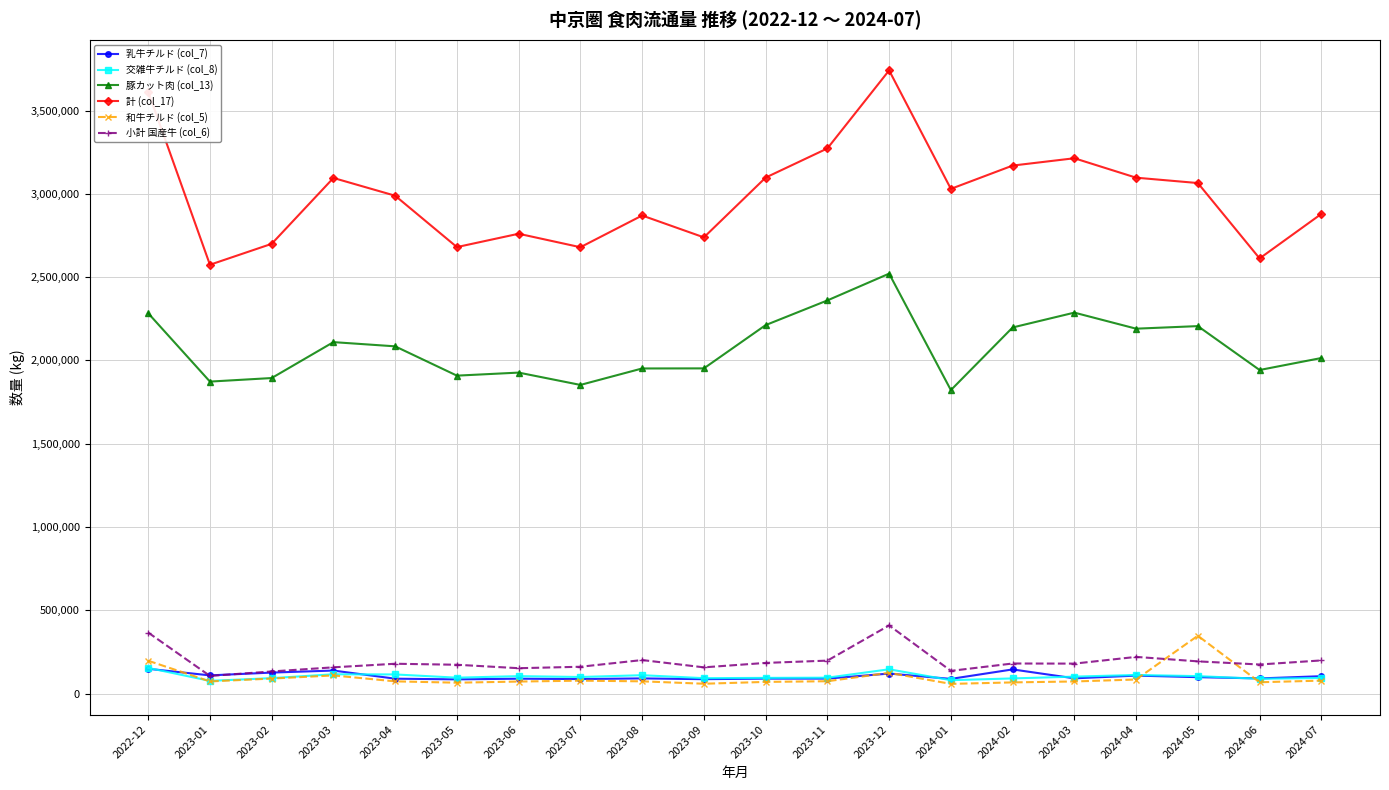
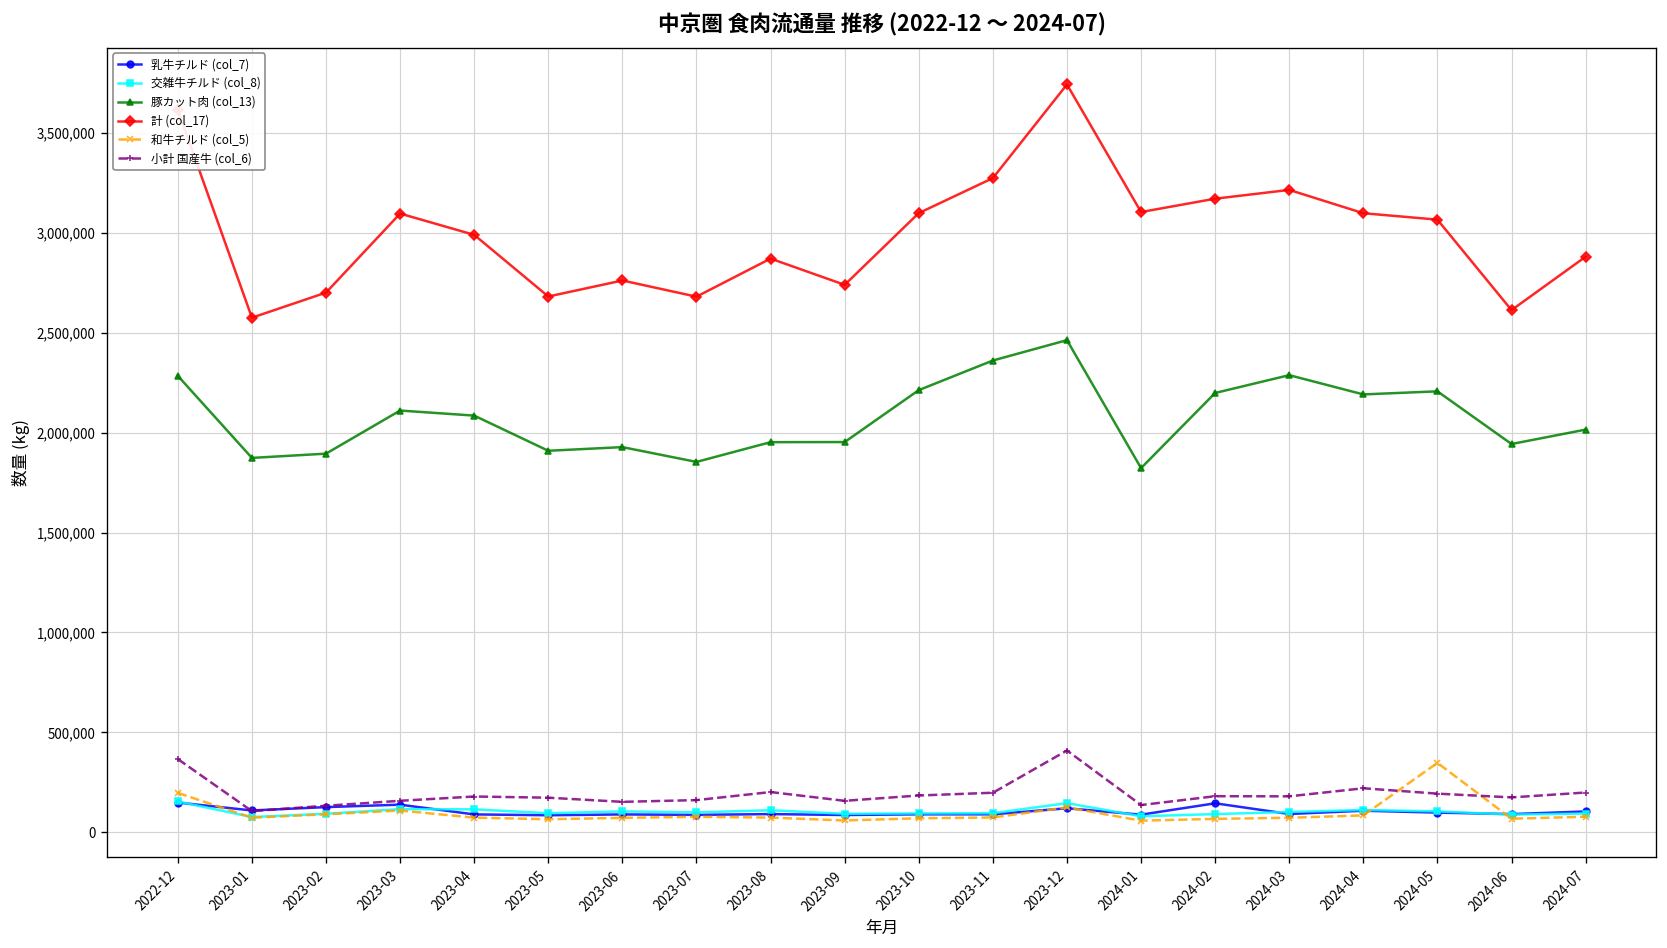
豚カット肉 (col_13), 2023-12: 2,520,000 -> 2,460,000
計 (col_17), 2024-01: 3,030,000 -> 3,100,000
